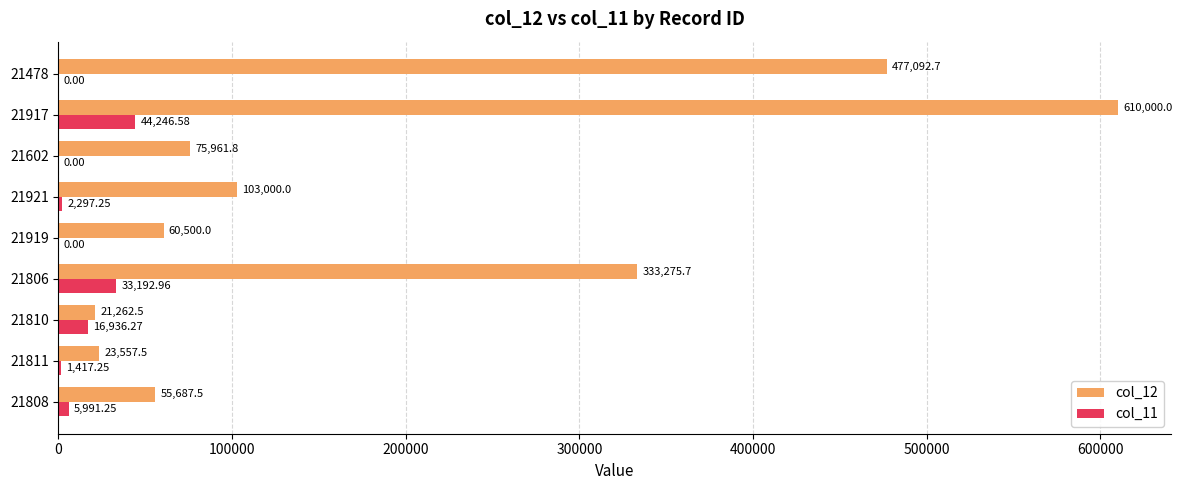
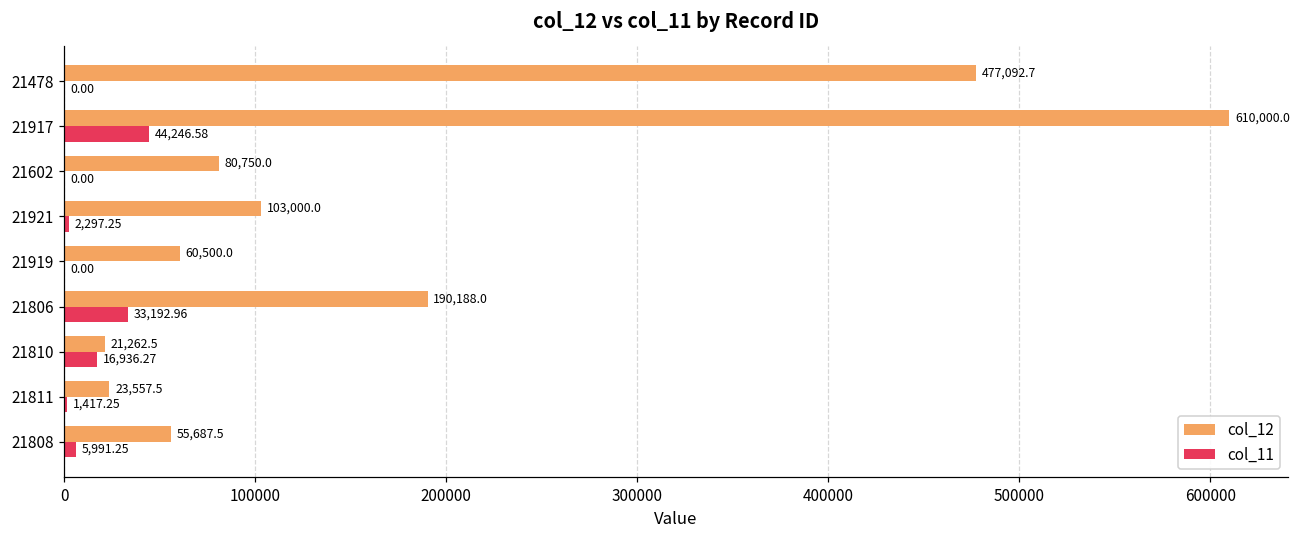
col_12, 21602: 75,961.8 -> 80,750.0
col_12, 21806: 333,275.7 -> 190,188.0
